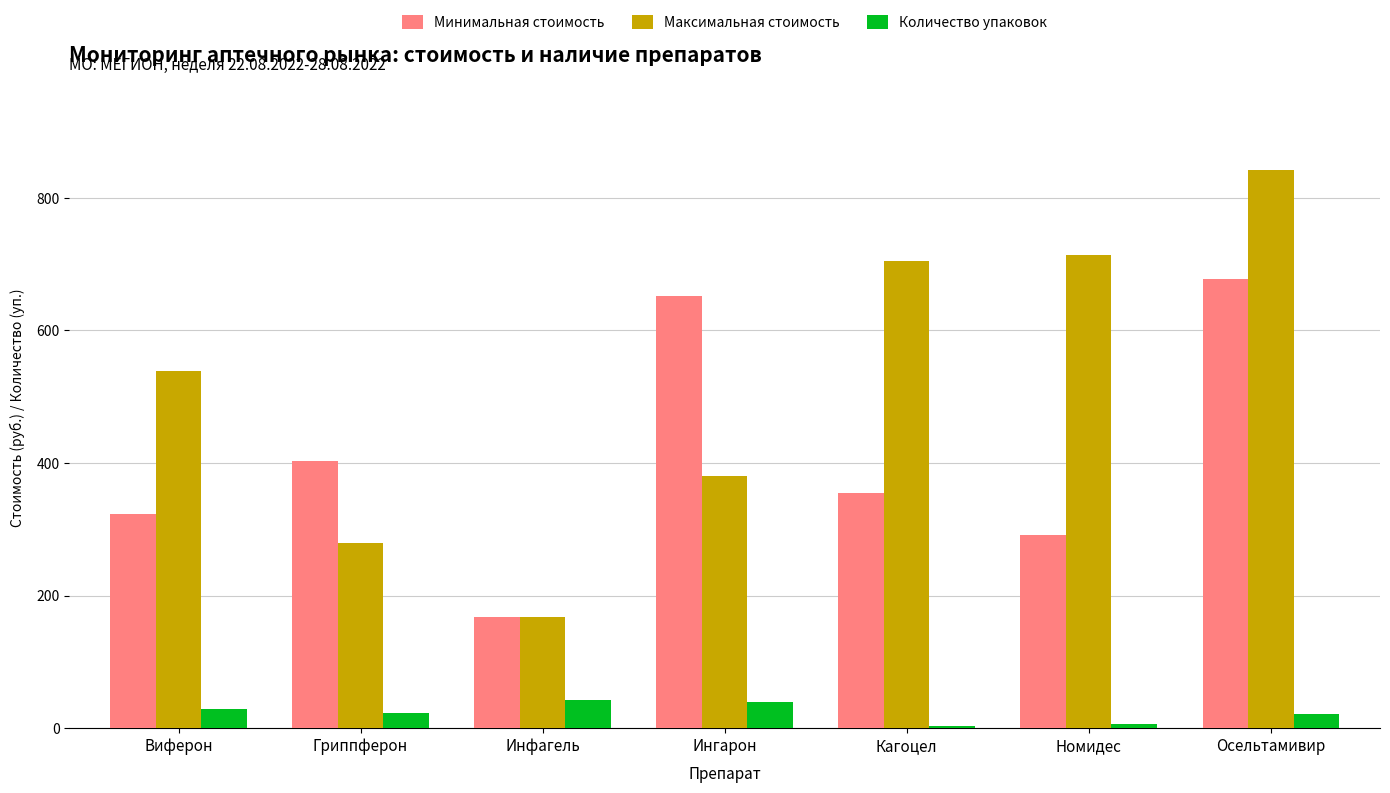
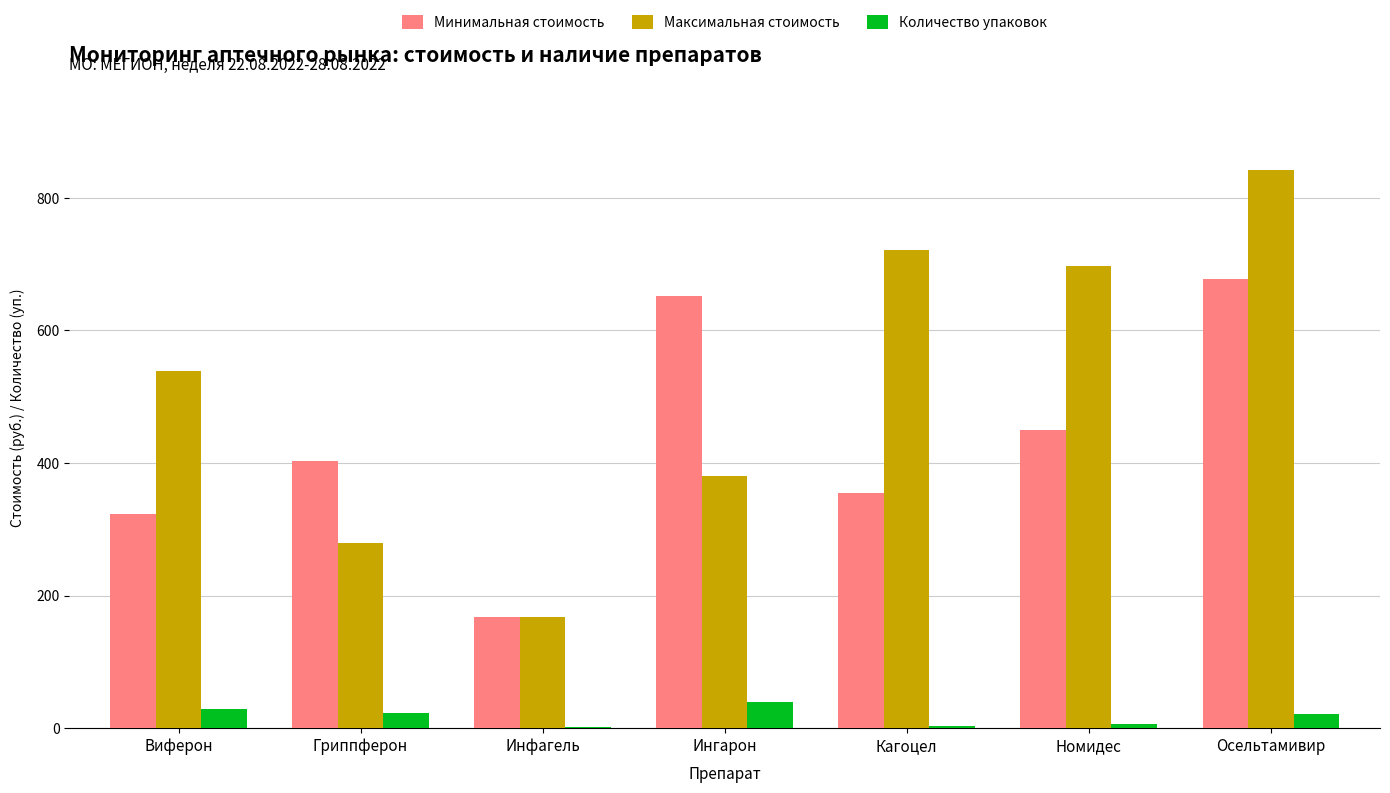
Количество упаковок, Инфагель: 40 -> 0
Максимальная стоимость, Кагоцел: 710 -> 720
Минимальная стоимость, Номидес: 290 -> 450
Максимальная стоимость, Номидес: 710 -> 700
